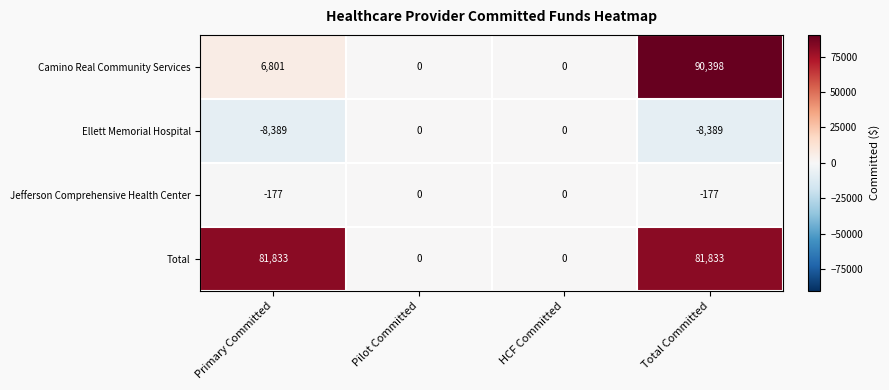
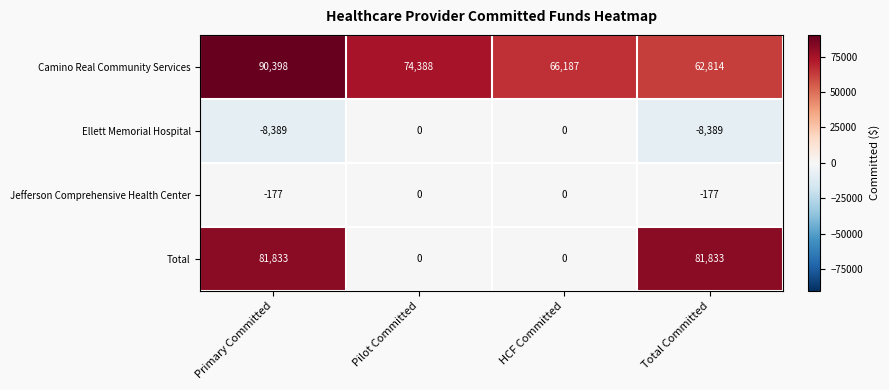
Camino Real Community Services, Primary Committed: 6,801 -> 90,398
Camino Real Community Services, Pilot Committed: 0 -> 74,388
Camino Real Community Services, HCF Committed: 0 -> 66,187
Camino Real Community Services, Total Committed: 90,398 -> 62,814
